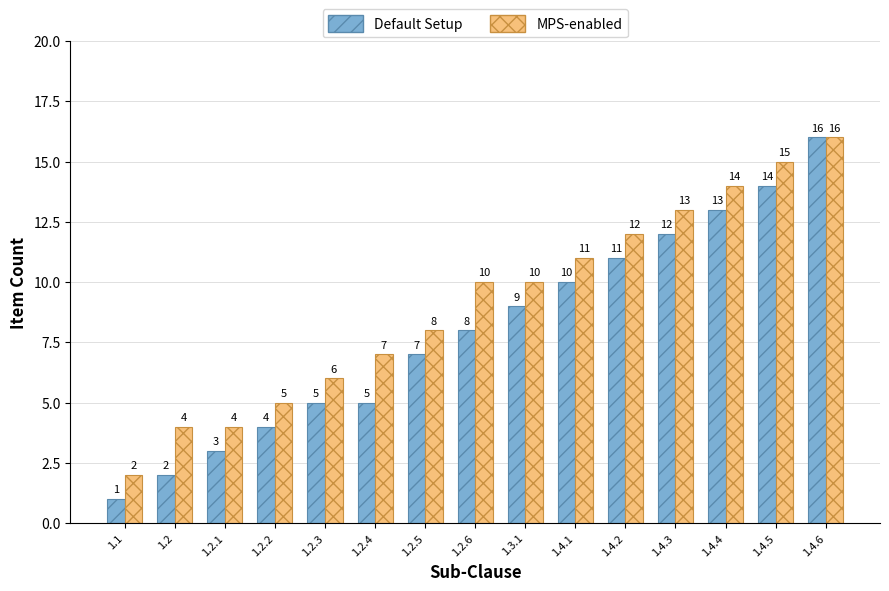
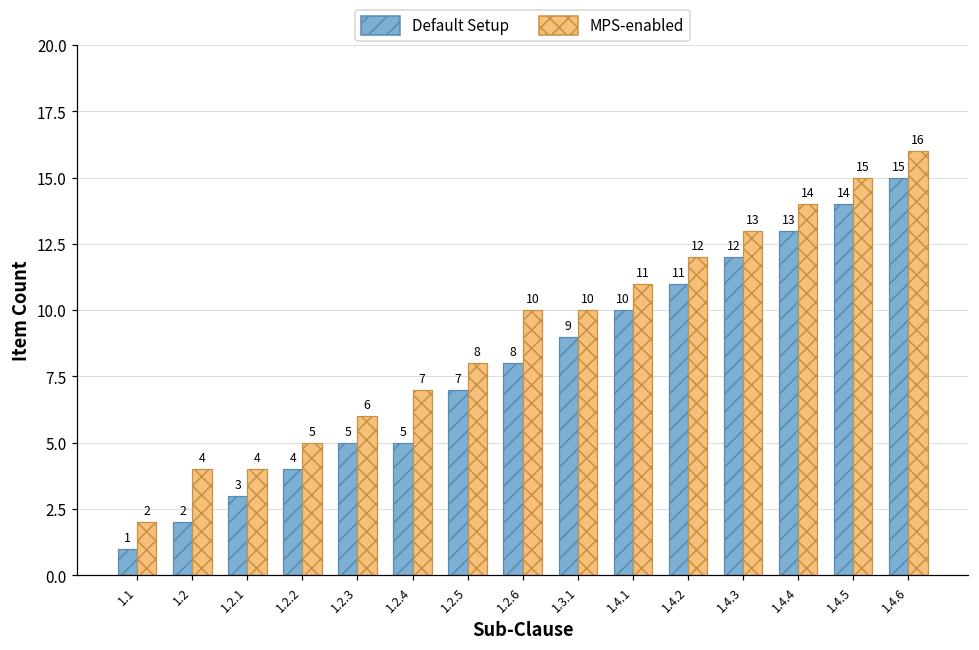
Default Setup, 1.4.6: 16 -> 15
